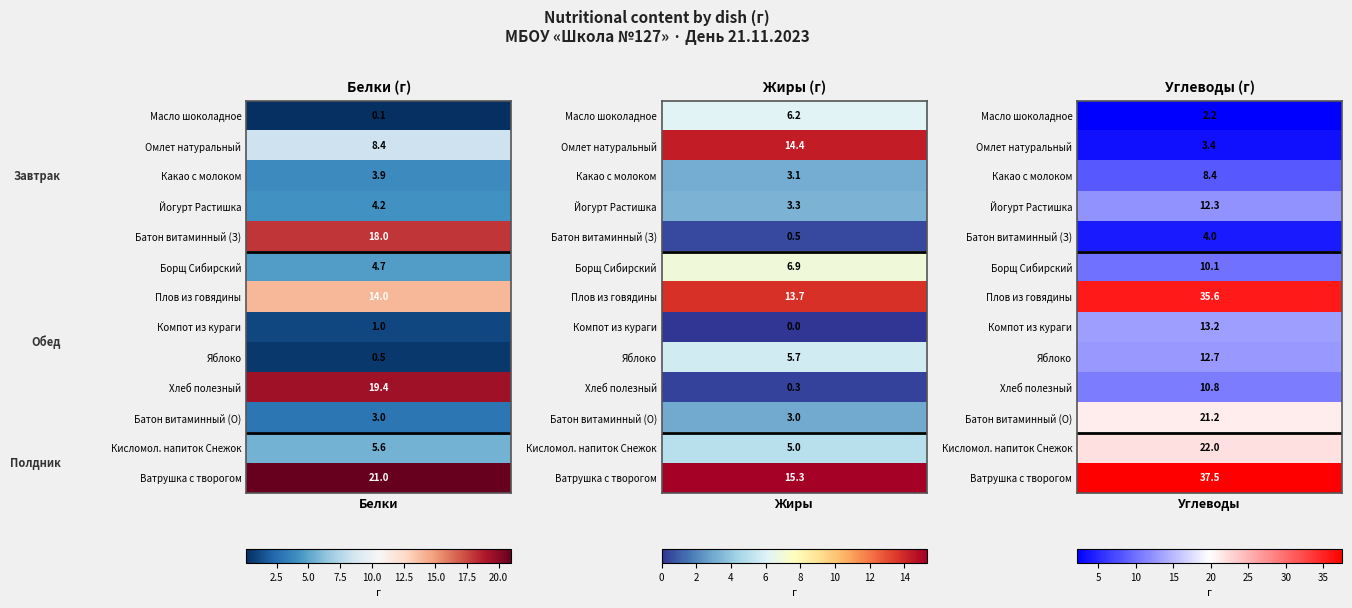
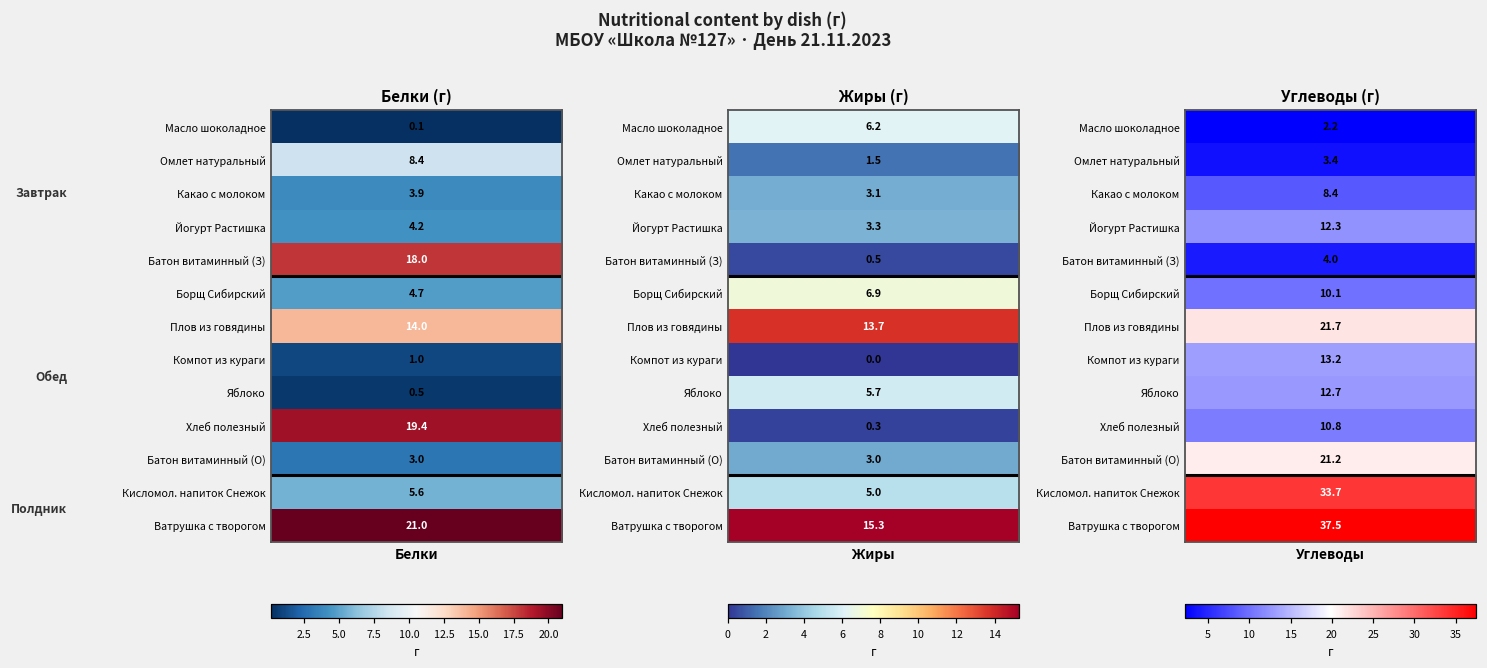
Жиры (г), Омлет натуральный, Жиры: 14.4 -> 1.5
Углеводы (г), Плов из говядины, Углеводы: 35.6 -> 21.7
Углеводы (г), Кисломол. напиток Снежок, Углеводы: 22.0 -> 33.7
